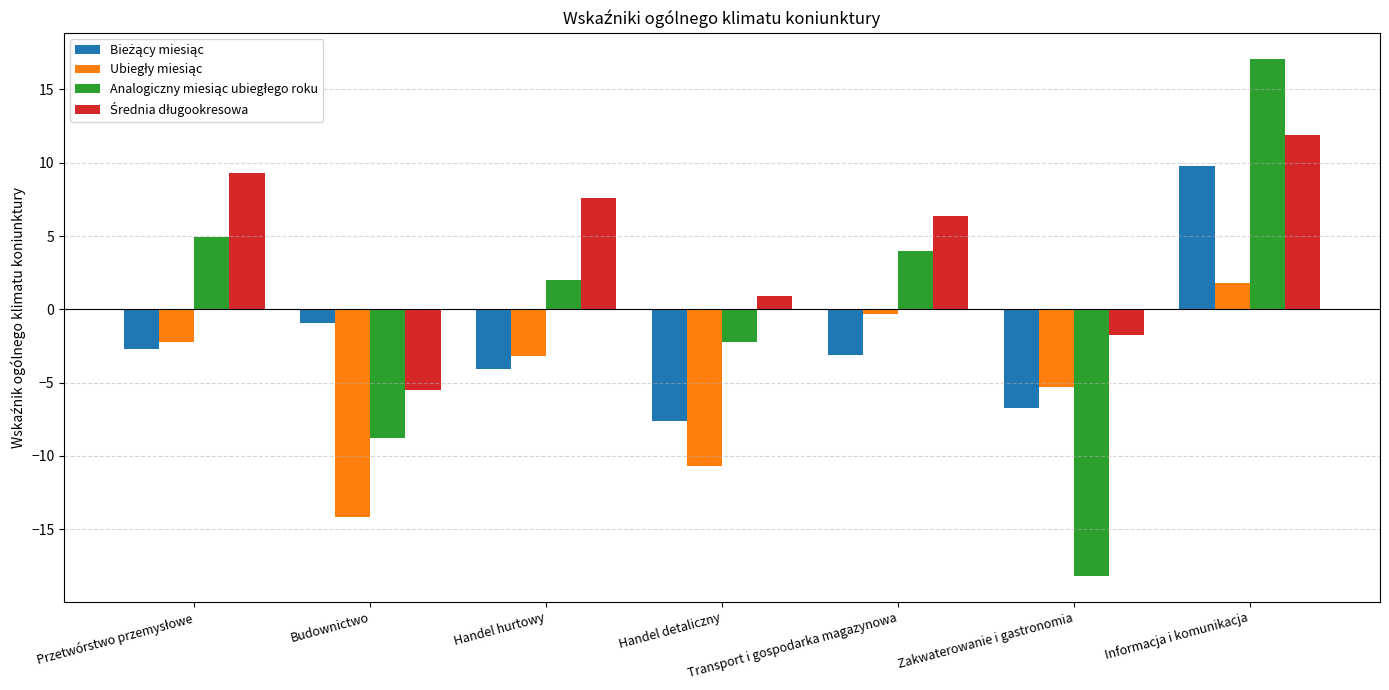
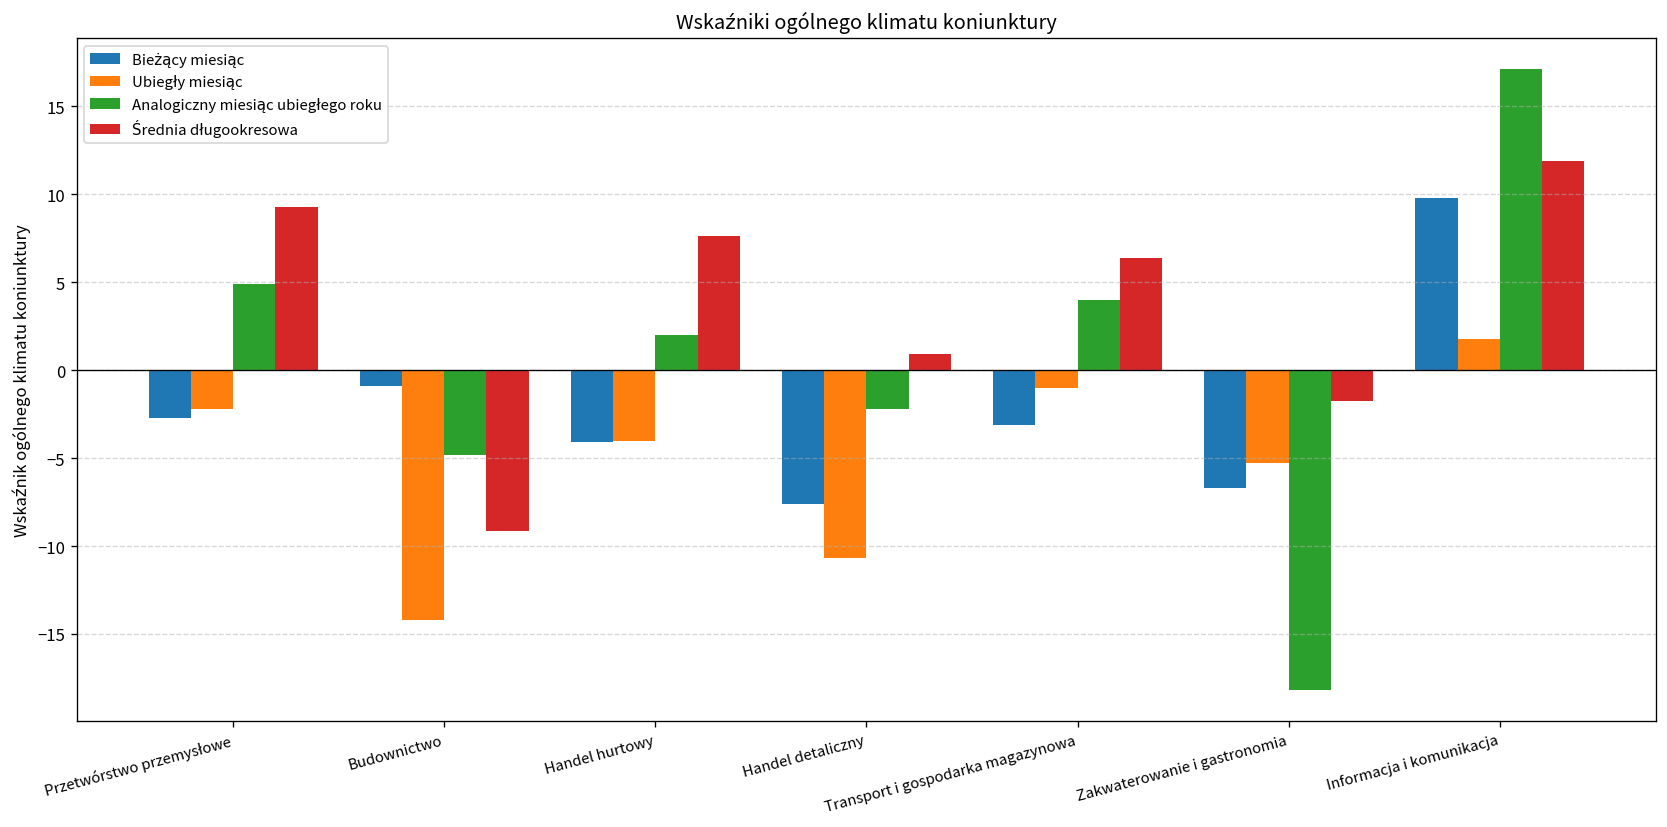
Analogiczny miesiąc ubiegłego roku, Budownictwo: -8.8 -> -4.8
Średnia długookresowa, Budownictwo: -5.5 -> -9.1
Ubiegły miesiąc, Handel hurtowy: -3.2 -> -4.0
Ubiegły miesiąc, Transport i gospodarka magazynowa: -0.3 -> -1.0
